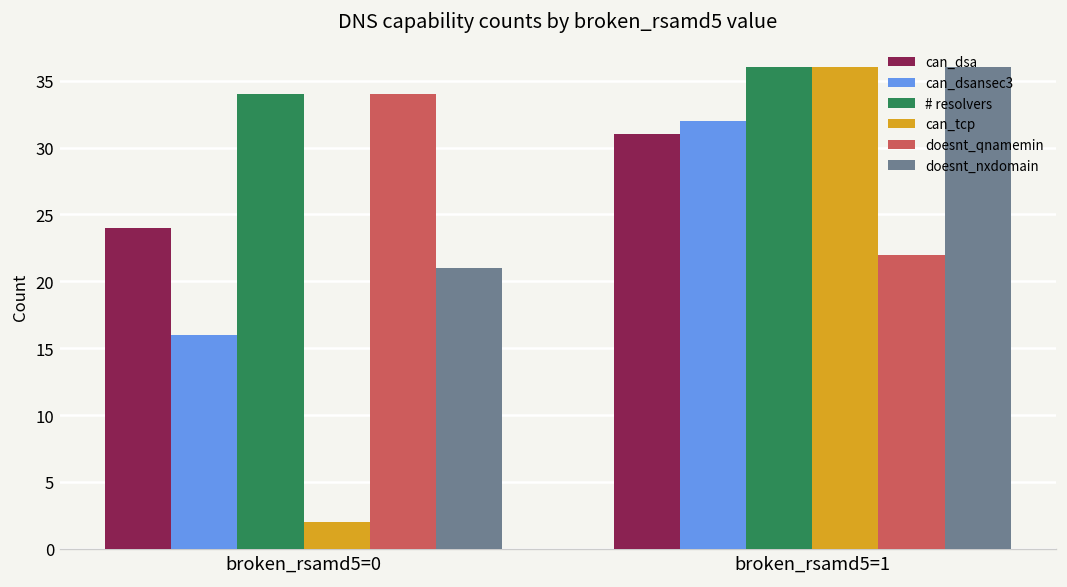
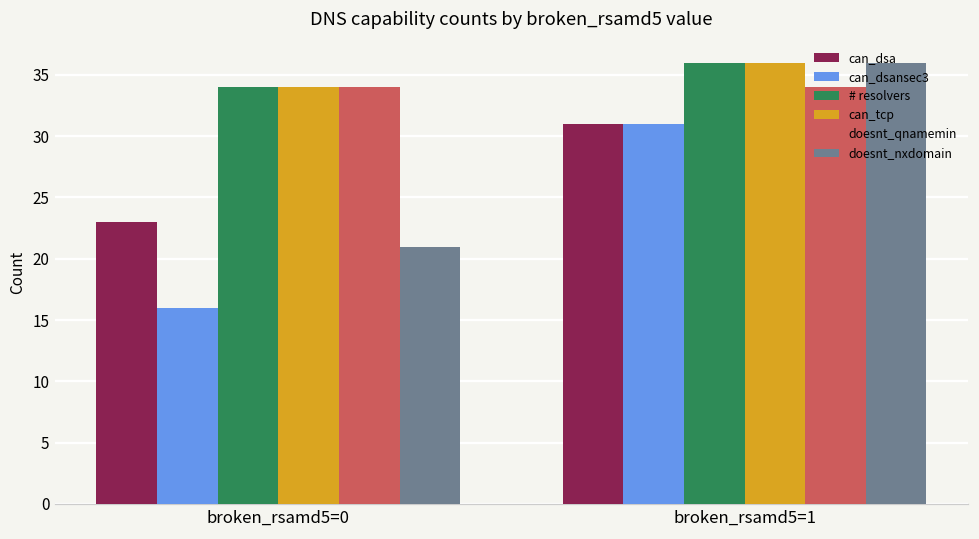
can_dsa, broken_rsamd5=0: 24 -> 23
can_tcp, broken_rsamd5=0: 2 -> 34
can_dsansec3, broken_rsamd5=1: 32 -> 31
doesnt_qnamemin, broken_rsamd5=1: 22 -> 34
